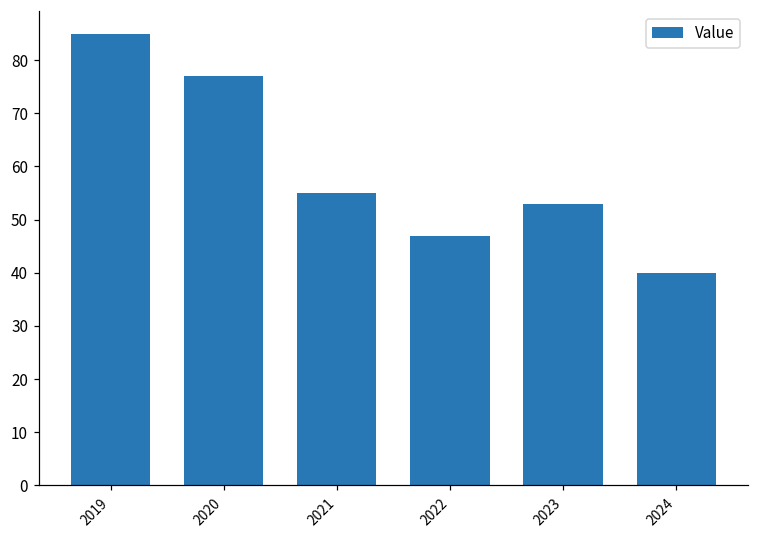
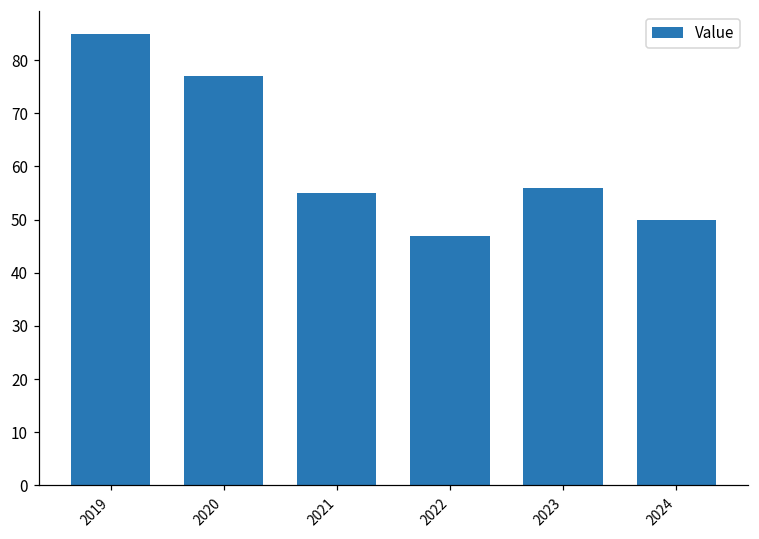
2023: 53 -> 56
2024: 40 -> 50
